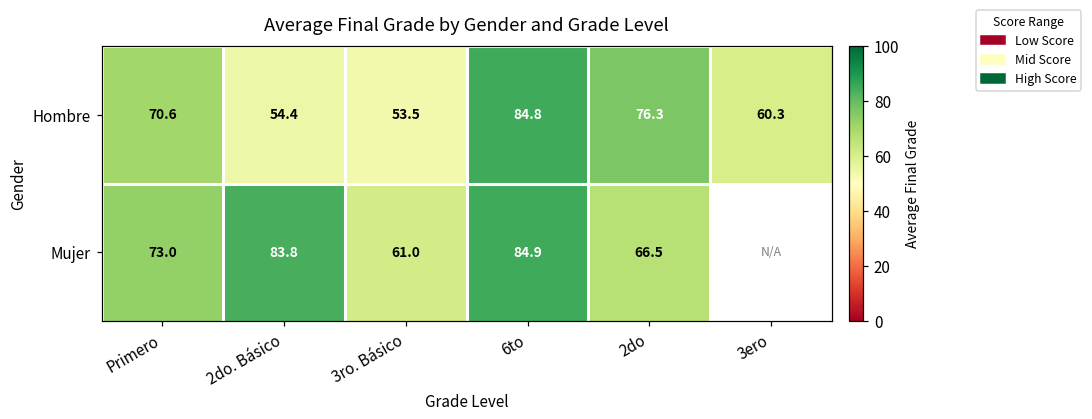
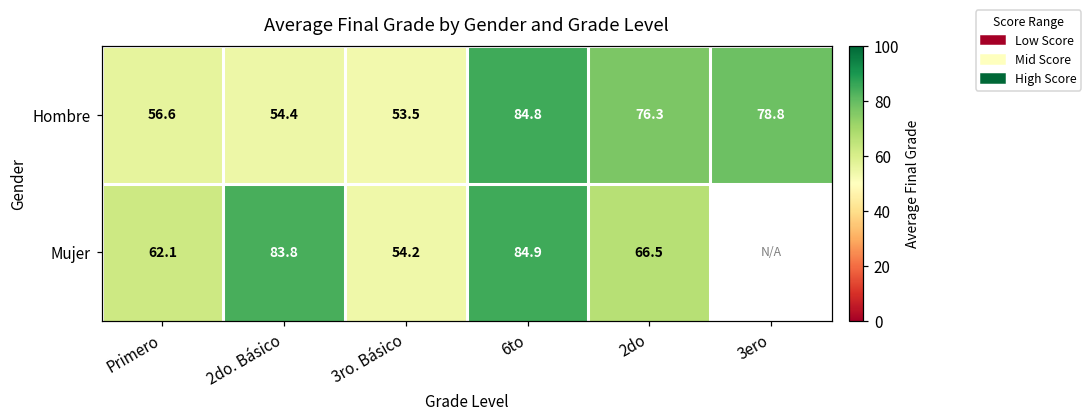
Hombre, Primero: 70.6 -> 56.6
Hombre, 3ero: 60.3 -> 78.8
Mujer, Primero: 73.0 -> 62.1
Mujer, 3ro. Básico: 61.0 -> 54.2
